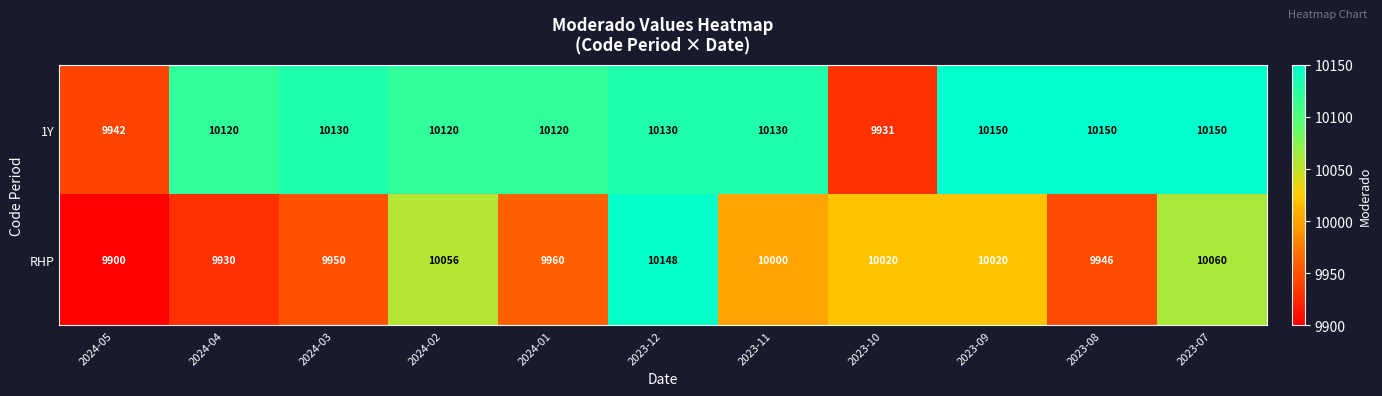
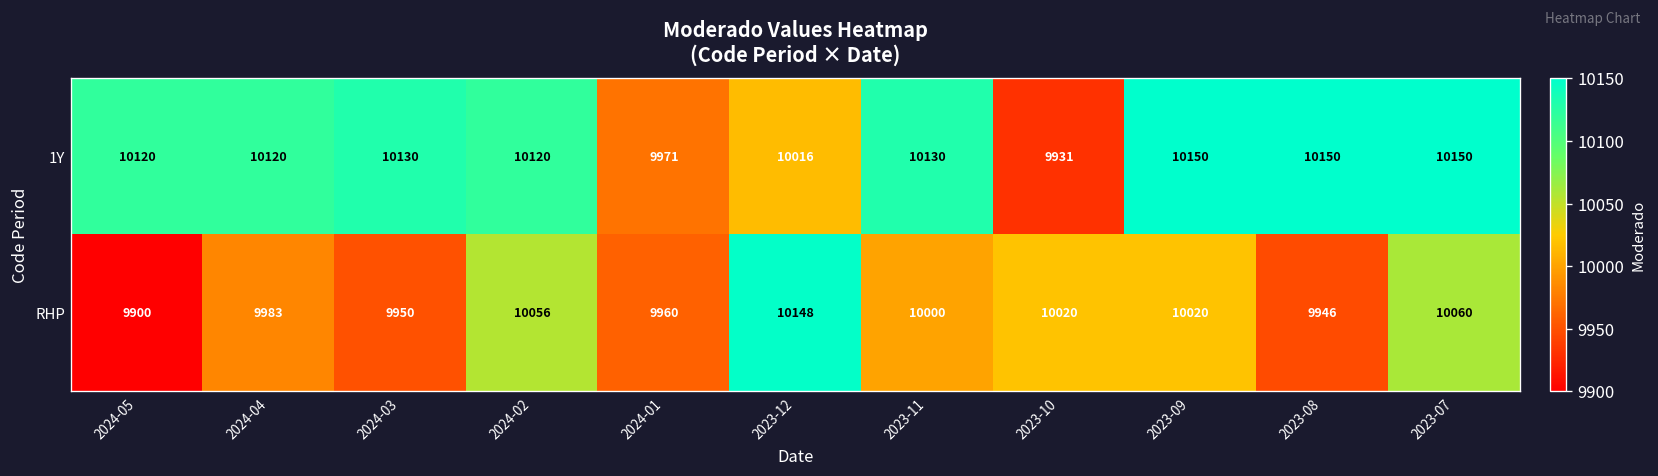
1Y, 2024-05: 9942 -> 10120
1Y, 2024-01: 10120 -> 9971
1Y, 2023-12: 10130 -> 10016
RHP, 2024-04: 9930 -> 9983
